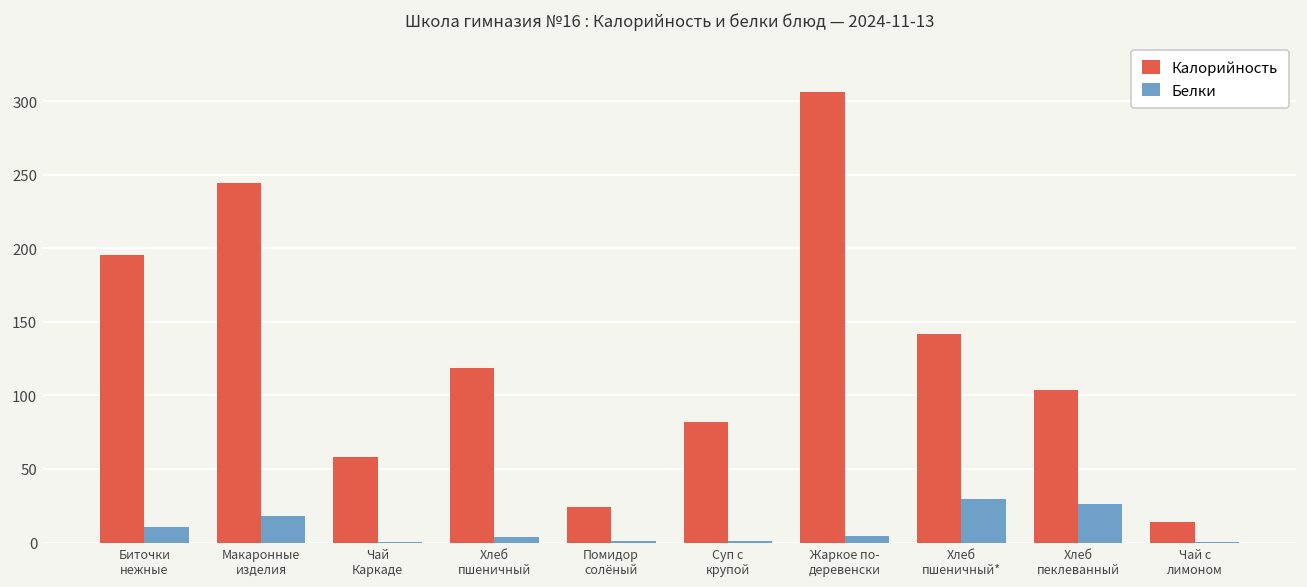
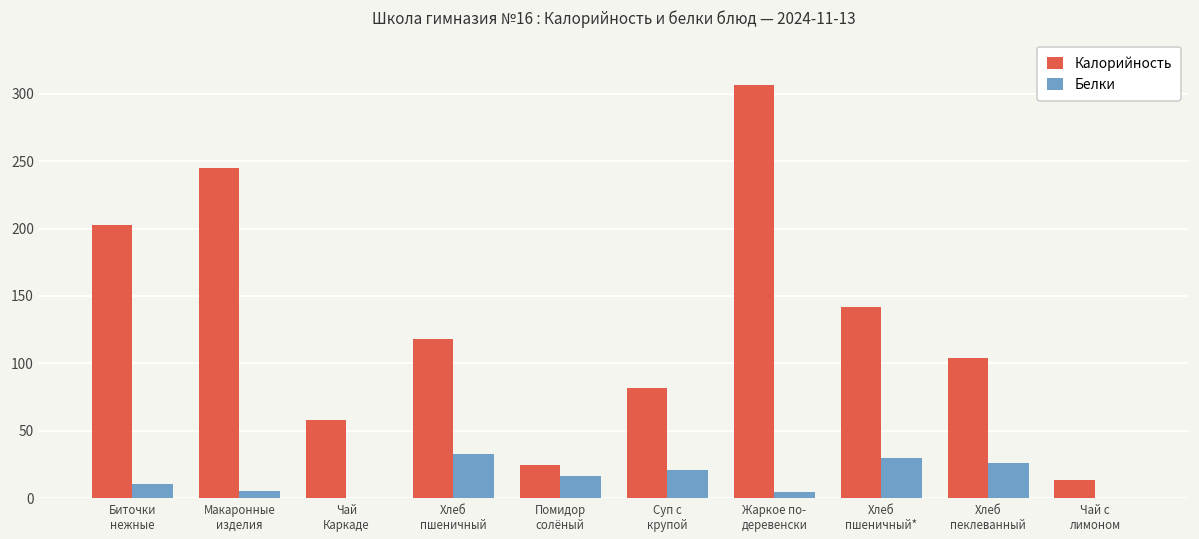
Калорийность, Биточки нежные: 196 -> 203
Белки, Макаронные изделия: 18 -> 5
Белки, Хлеб пшеничный: 4 -> 33
Белки, Помидор солёный: 1 -> 16
Белки, Суп с крупой: 1 -> 21
